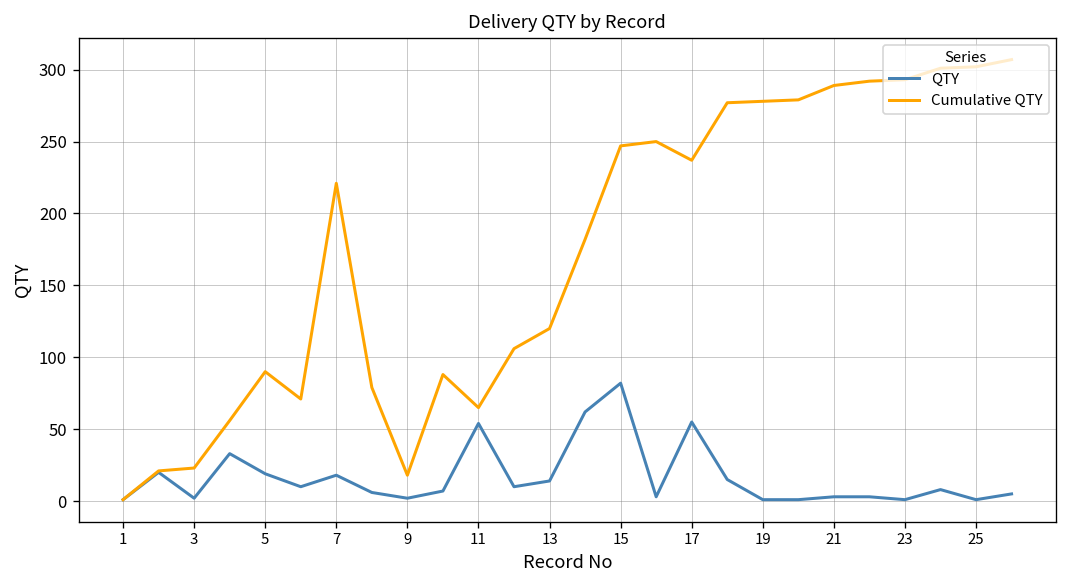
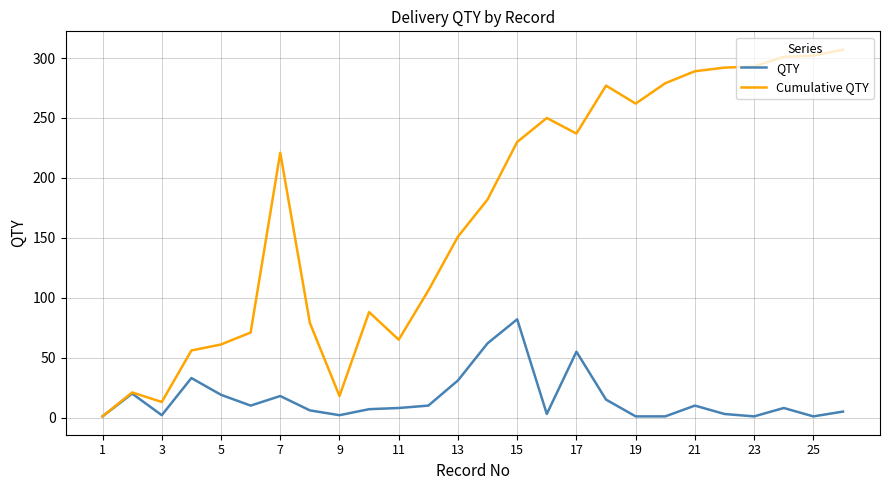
Cumulative QTY, 3: 23 -> 13
Cumulative QTY, 5: 90 -> 61
QTY, 11: 54 -> 8
QTY, 13: 14 -> 31
Cumulative QTY, 13: 120 -> 151
Cumulative QTY, 15: 247 -> 230
Cumulative QTY, 19: 278 -> 262
QTY, 21: 3 -> 10
